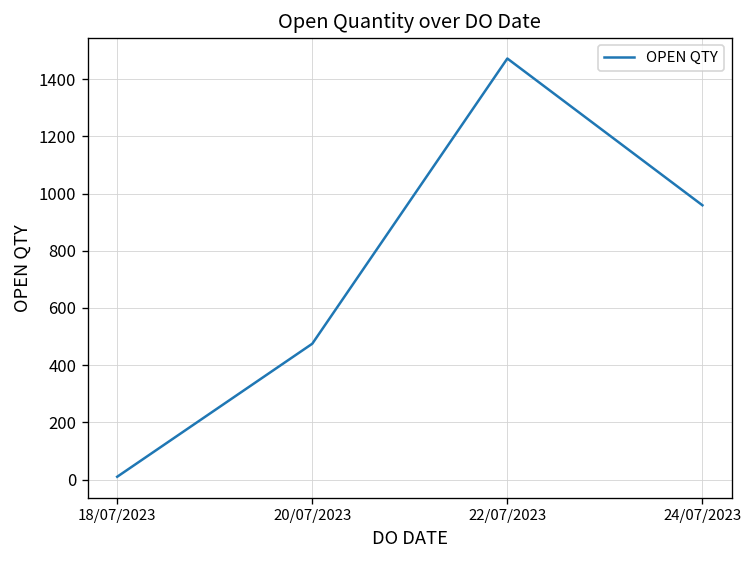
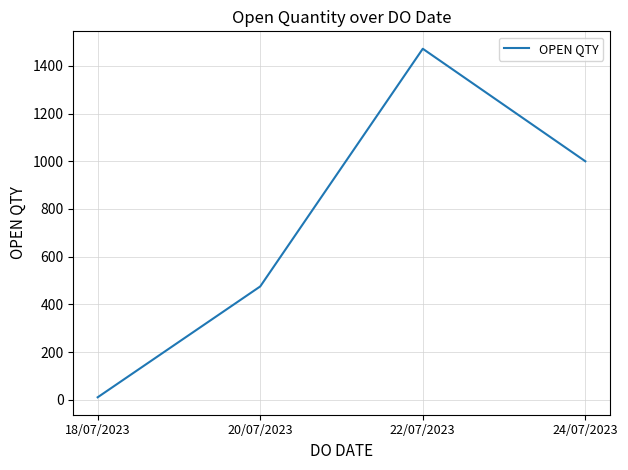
24/07/2023: 960 -> 1000
